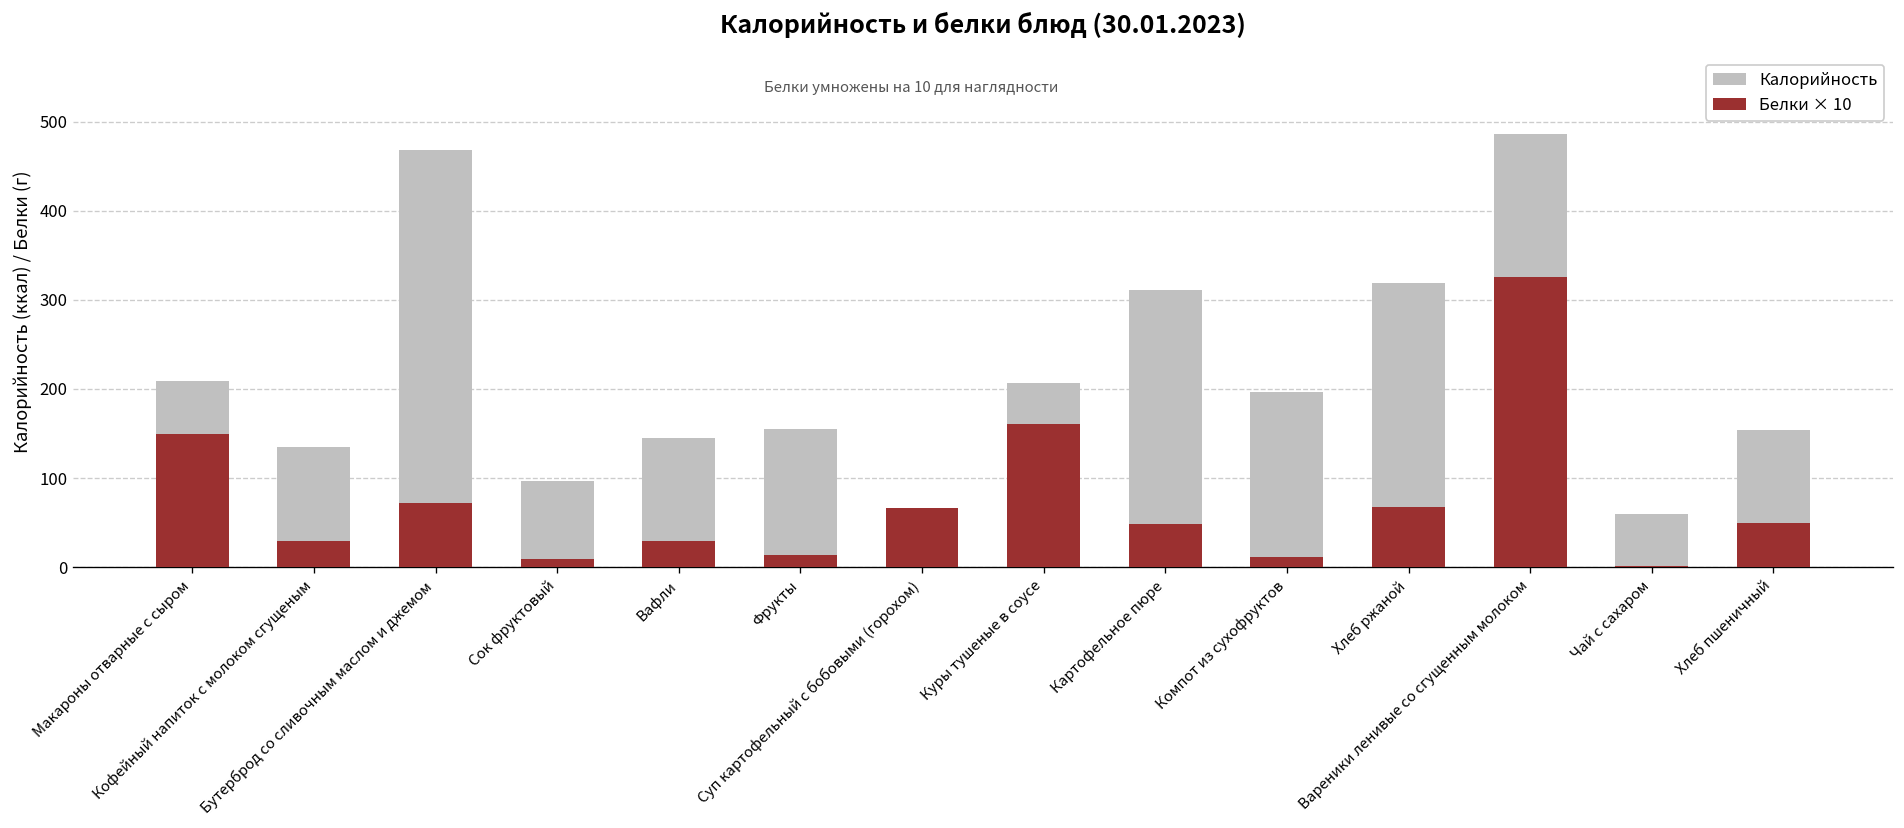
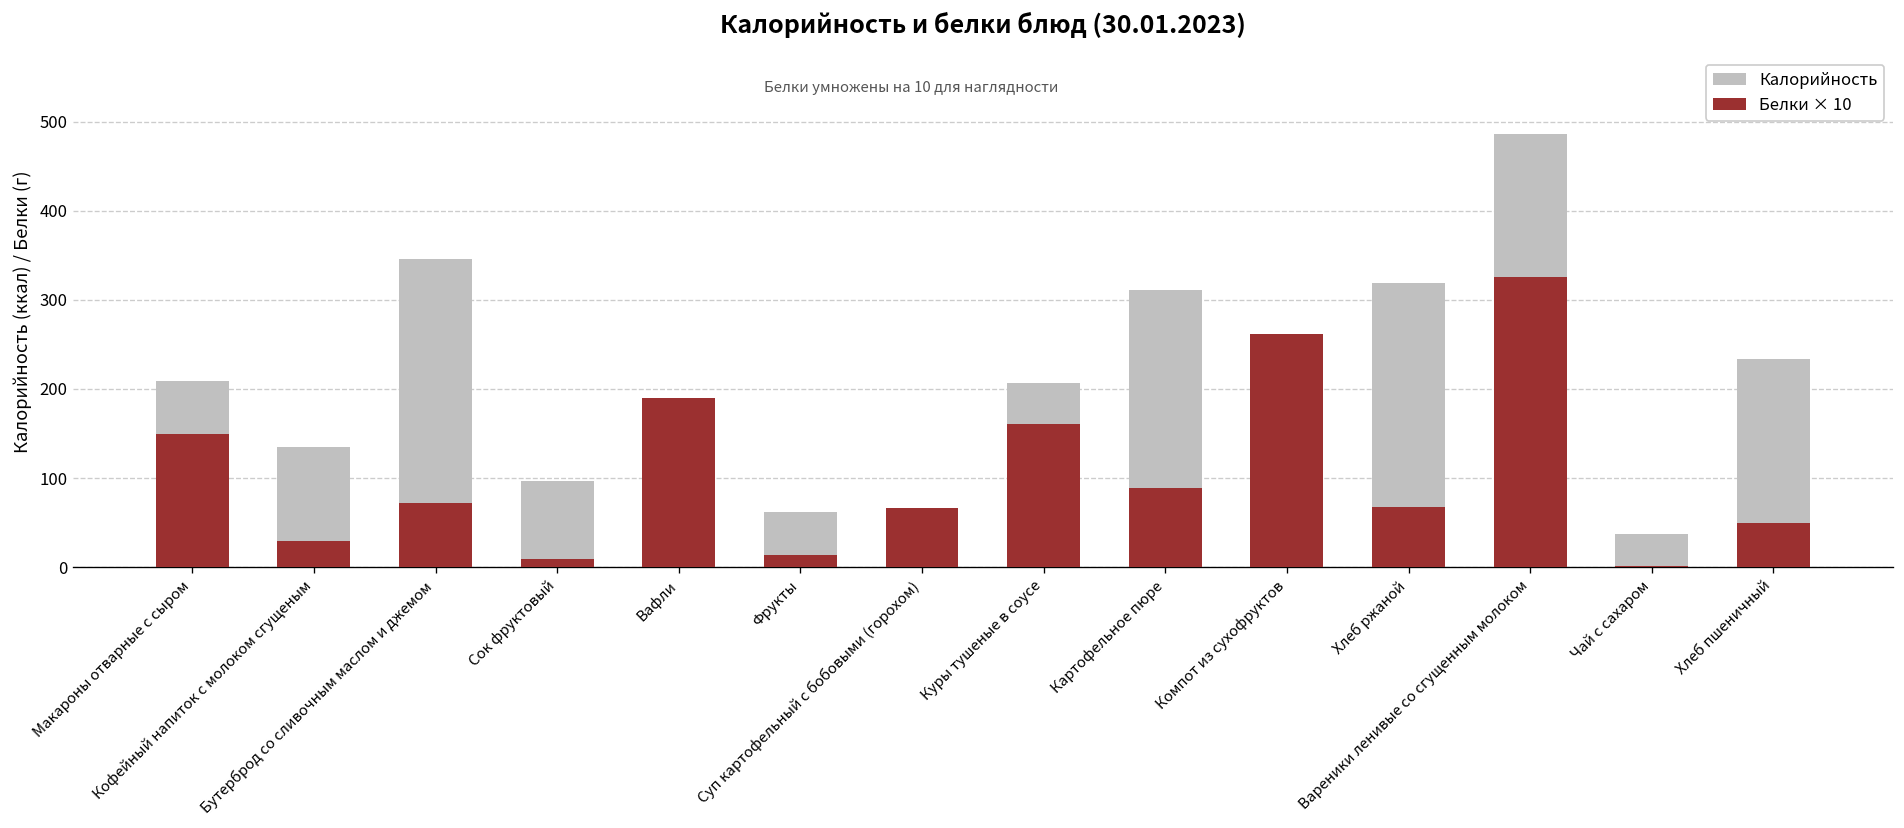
Калорийность, Бутерброд со сливочным маслом и джемом: 470 -> 350
Белки × 10, Вафли: 30 -> 190
Калорийность, Фрукты: 150 -> 60
Белки × 10, Картофельное пюре: 50 -> 90
Белки × 10, Компот из сухофруктов: 10 -> 260
Калорийность, Чай с сахаром: 60 -> 40
Калорийность, Хлеб пшеничный: 150 -> 230
